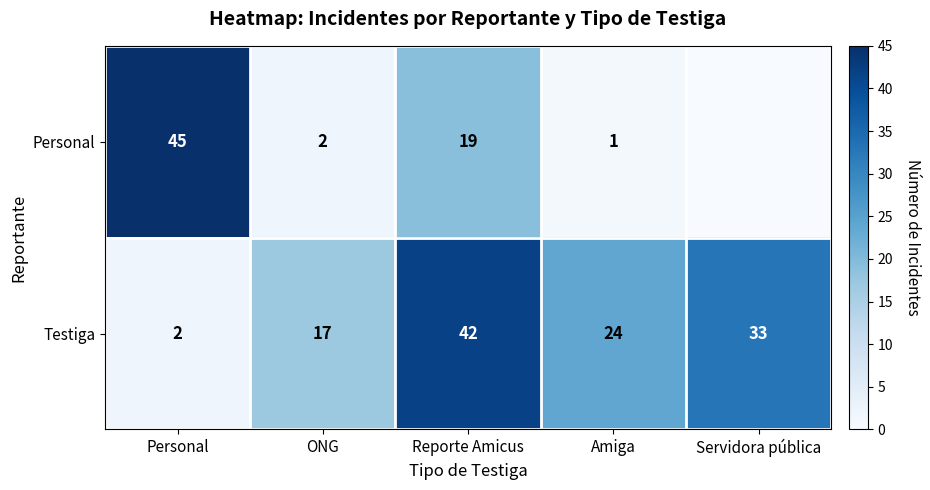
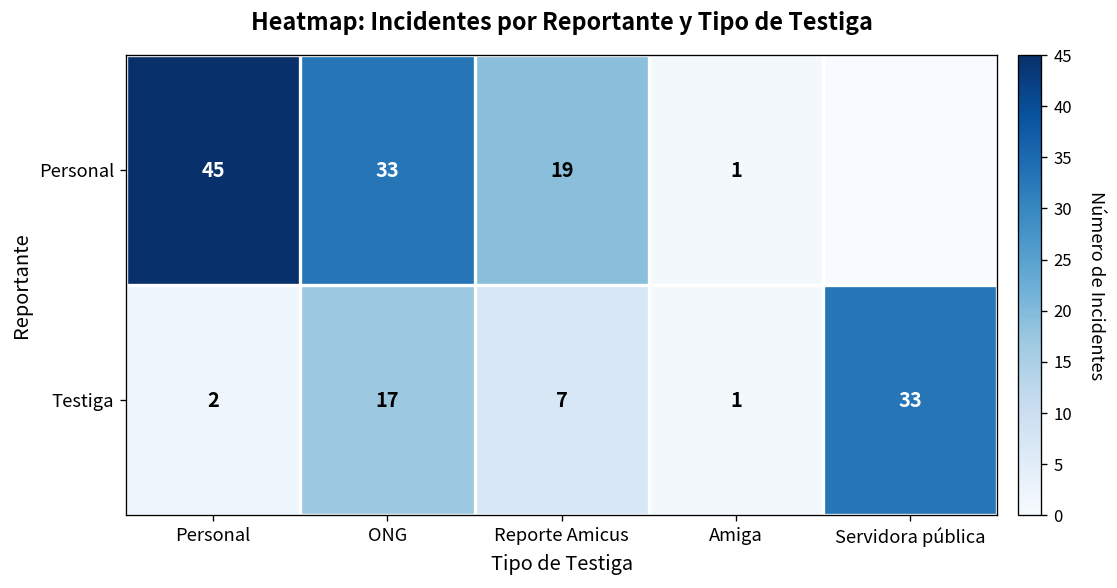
Personal, ONG: 2 -> 33
Testiga, Reporte Amicus: 42 -> 7
Testiga, Amiga: 24 -> 1
